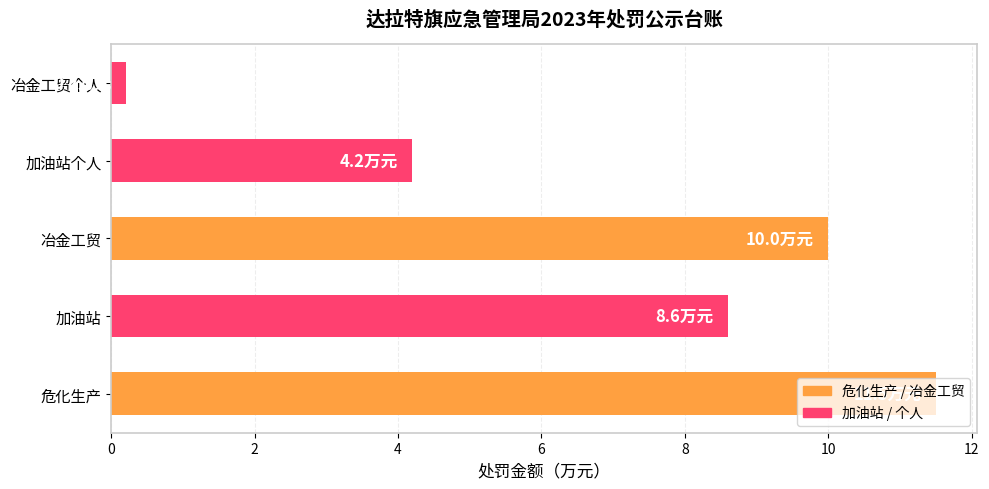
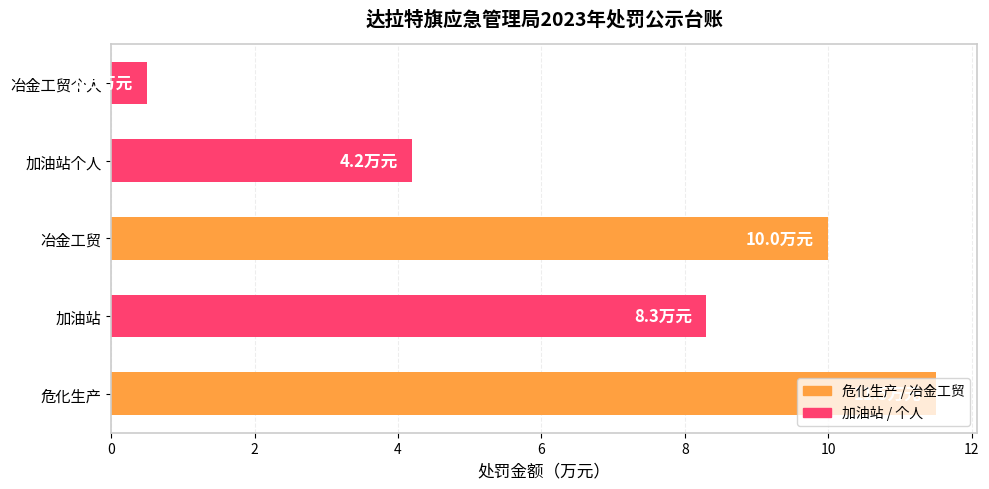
冶金工贸个人: 0.2 -> 0.5
加油站: 8.6 -> 8.3
